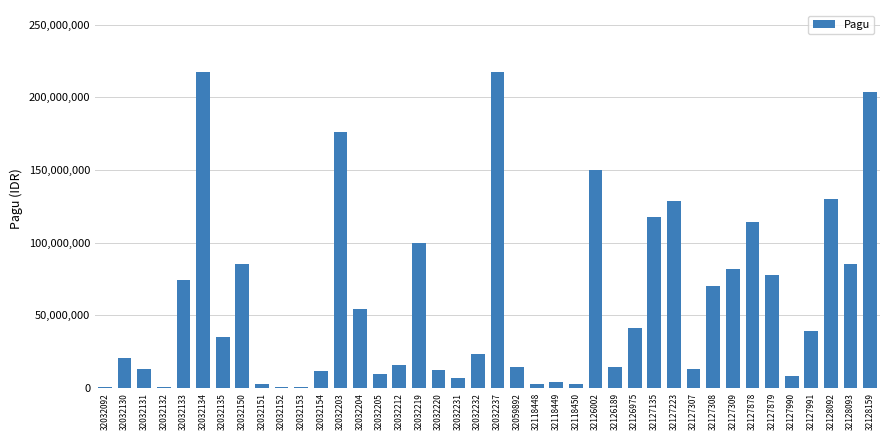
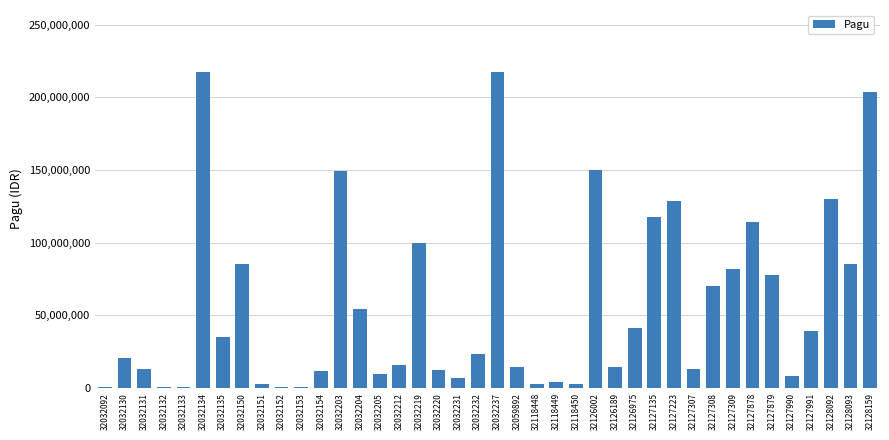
32032133: 74,000,000 -> 0
32032203: 176,000,000 -> 149,000,000
